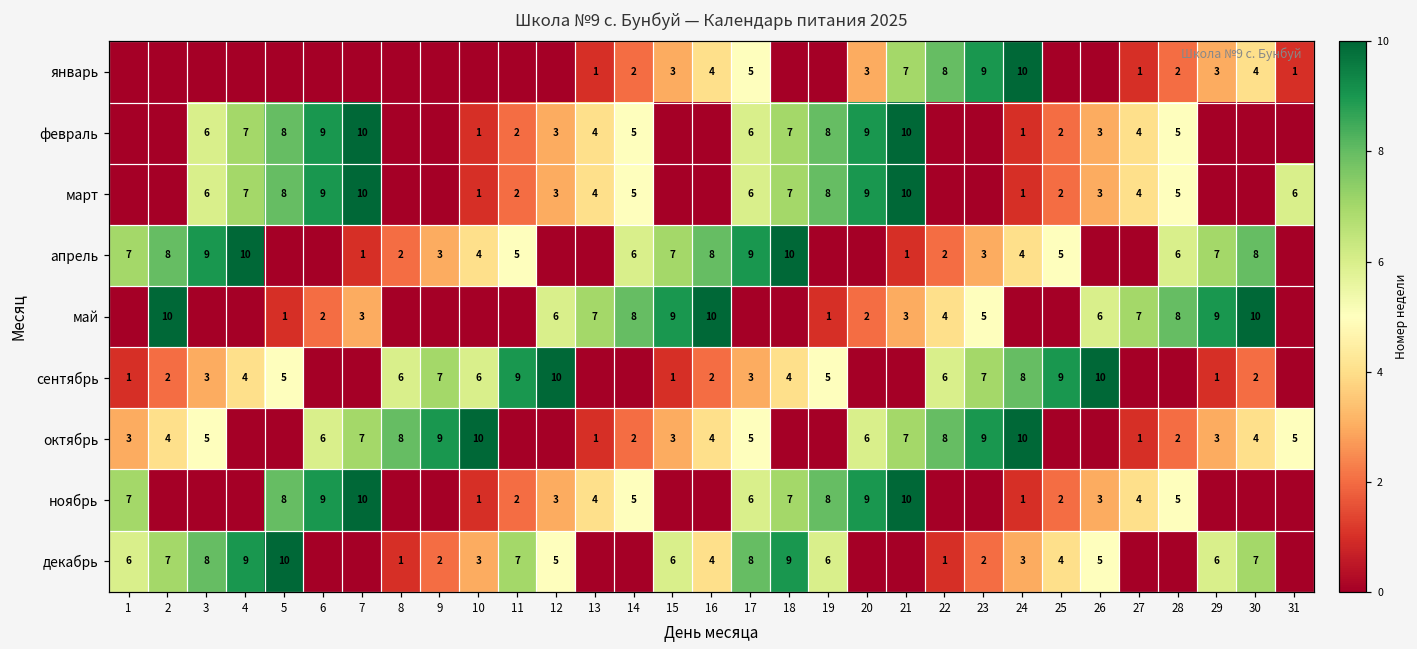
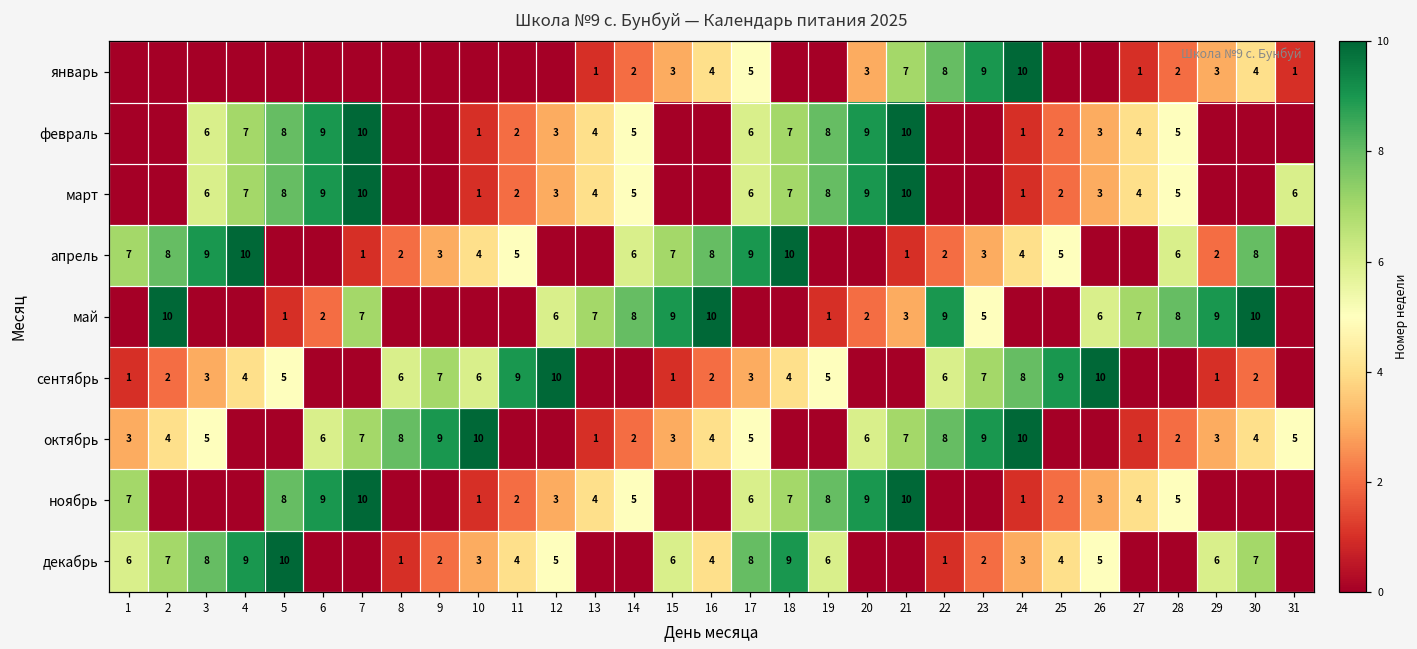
апрель, 29: 7 -> 2
май, 7: 3 -> 7
май, 22: 4 -> 9
декабрь, 11: 7 -> 4
